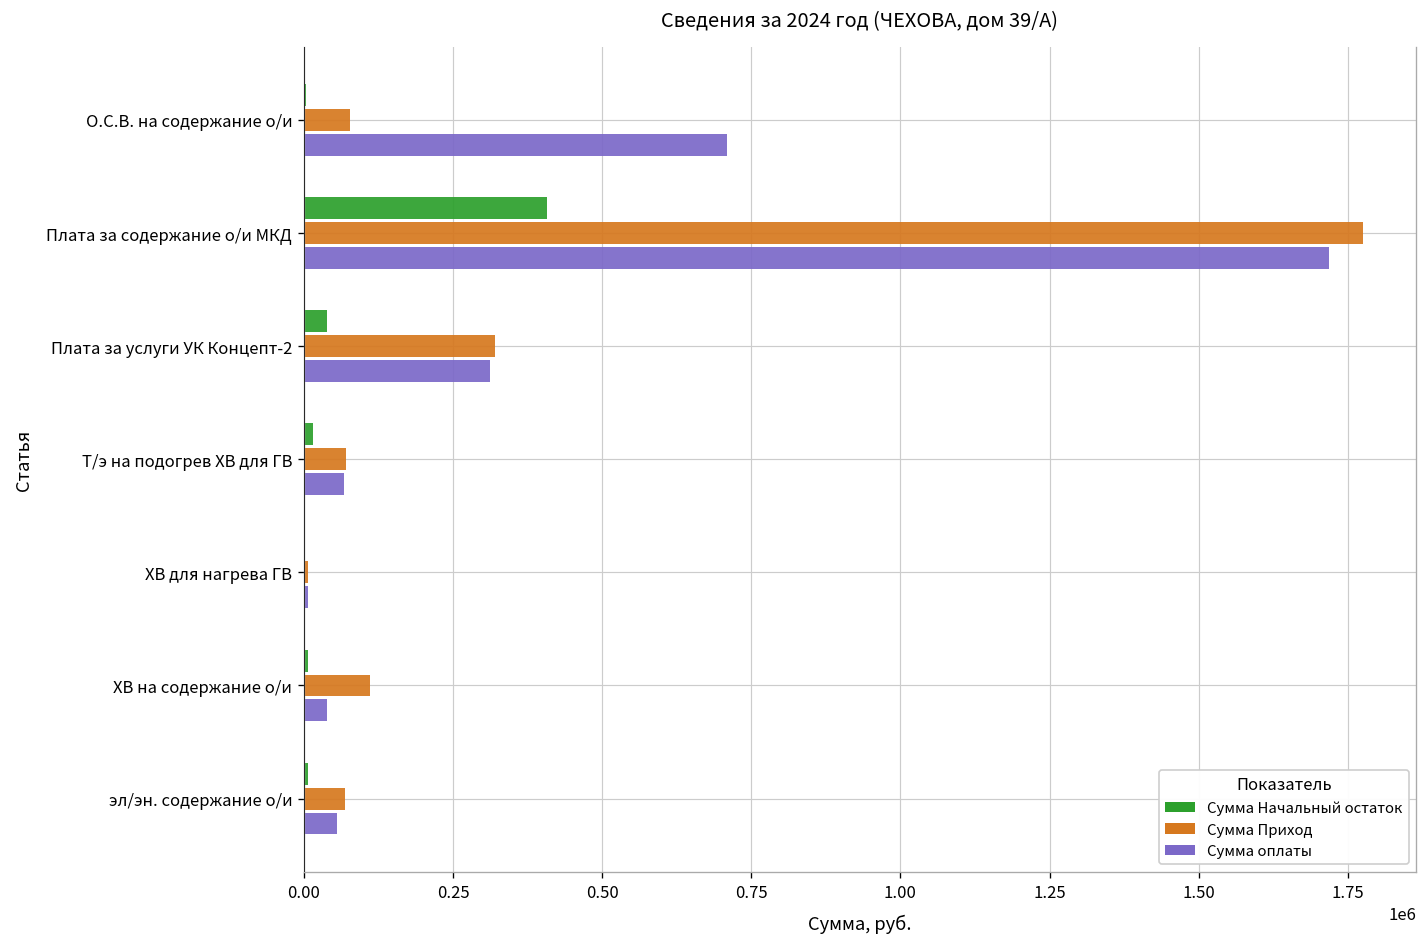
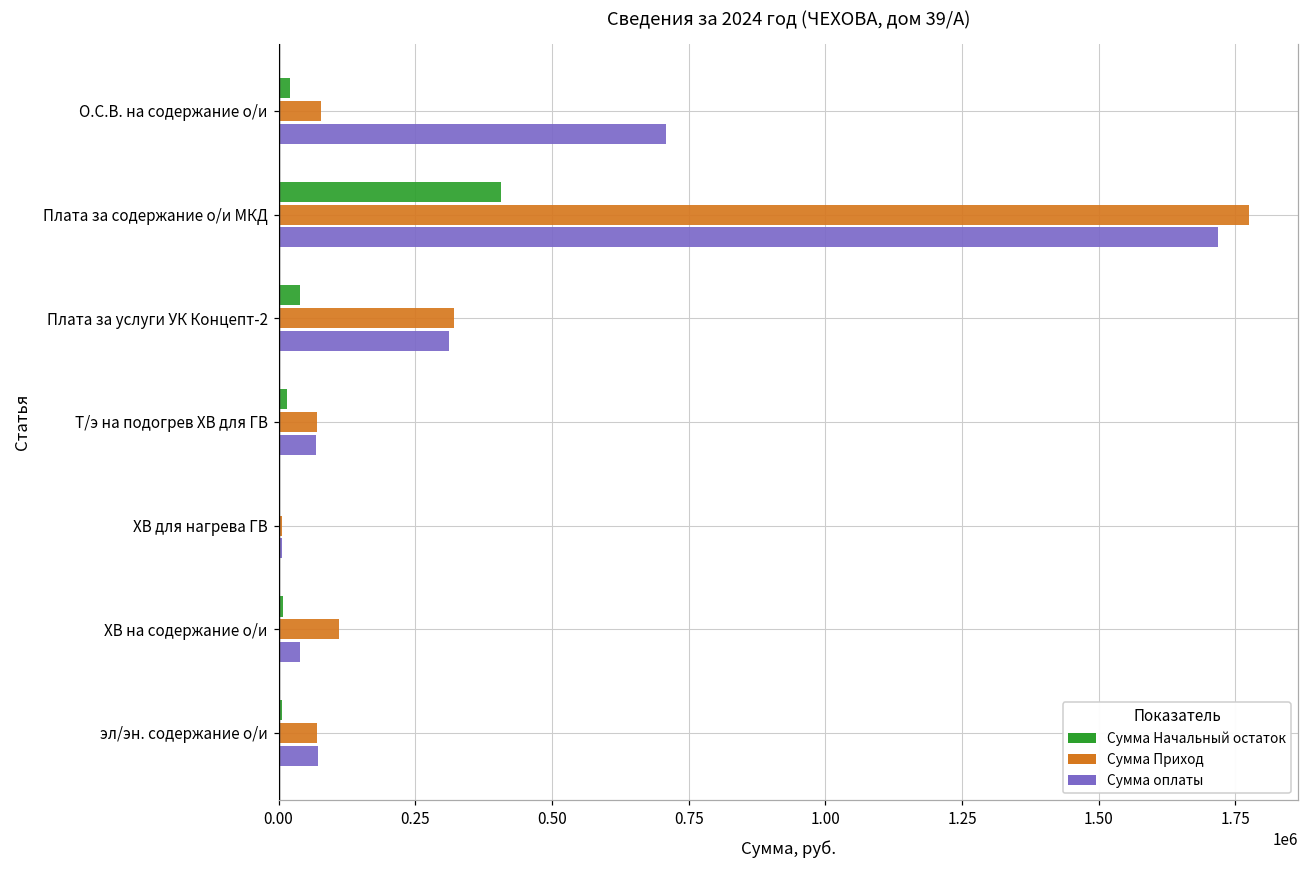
Сумма Начальный остаток, О.С.В. на содержание о/и: 0 -> 20000
Сумма оплаты, эл/эн. содержание о/и: 50000 -> 70000
